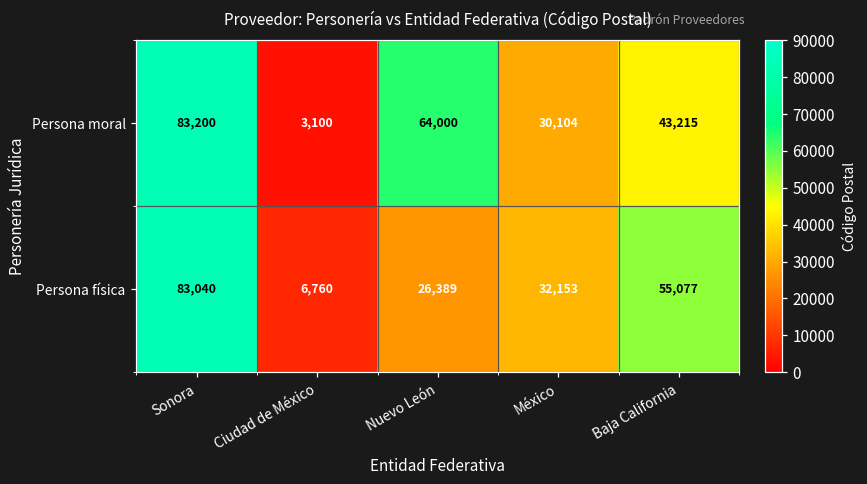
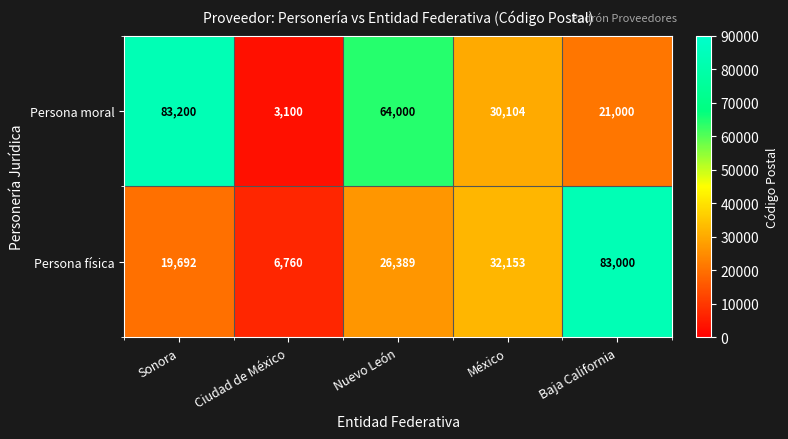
Persona moral, Baja California: 43,215 -> 21,000
Persona física, Sonora: 83,040 -> 19,692
Persona física, Baja California: 55,077 -> 83,000
